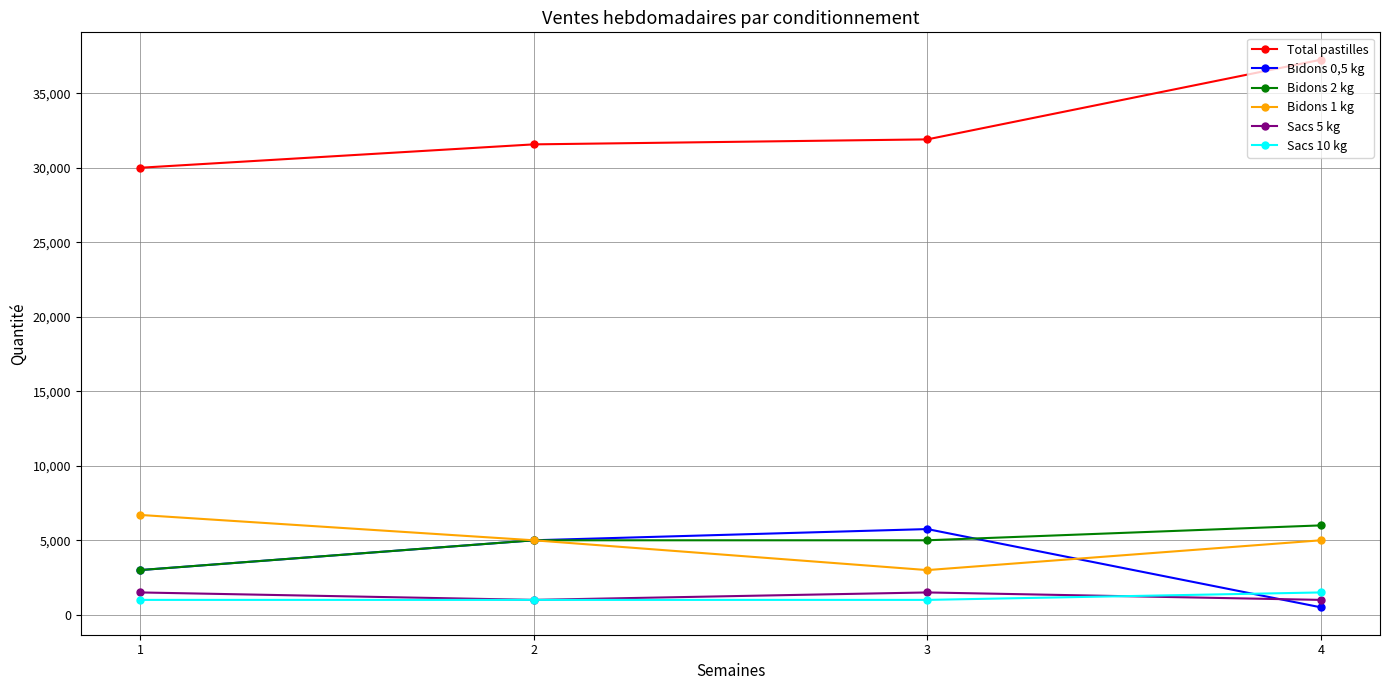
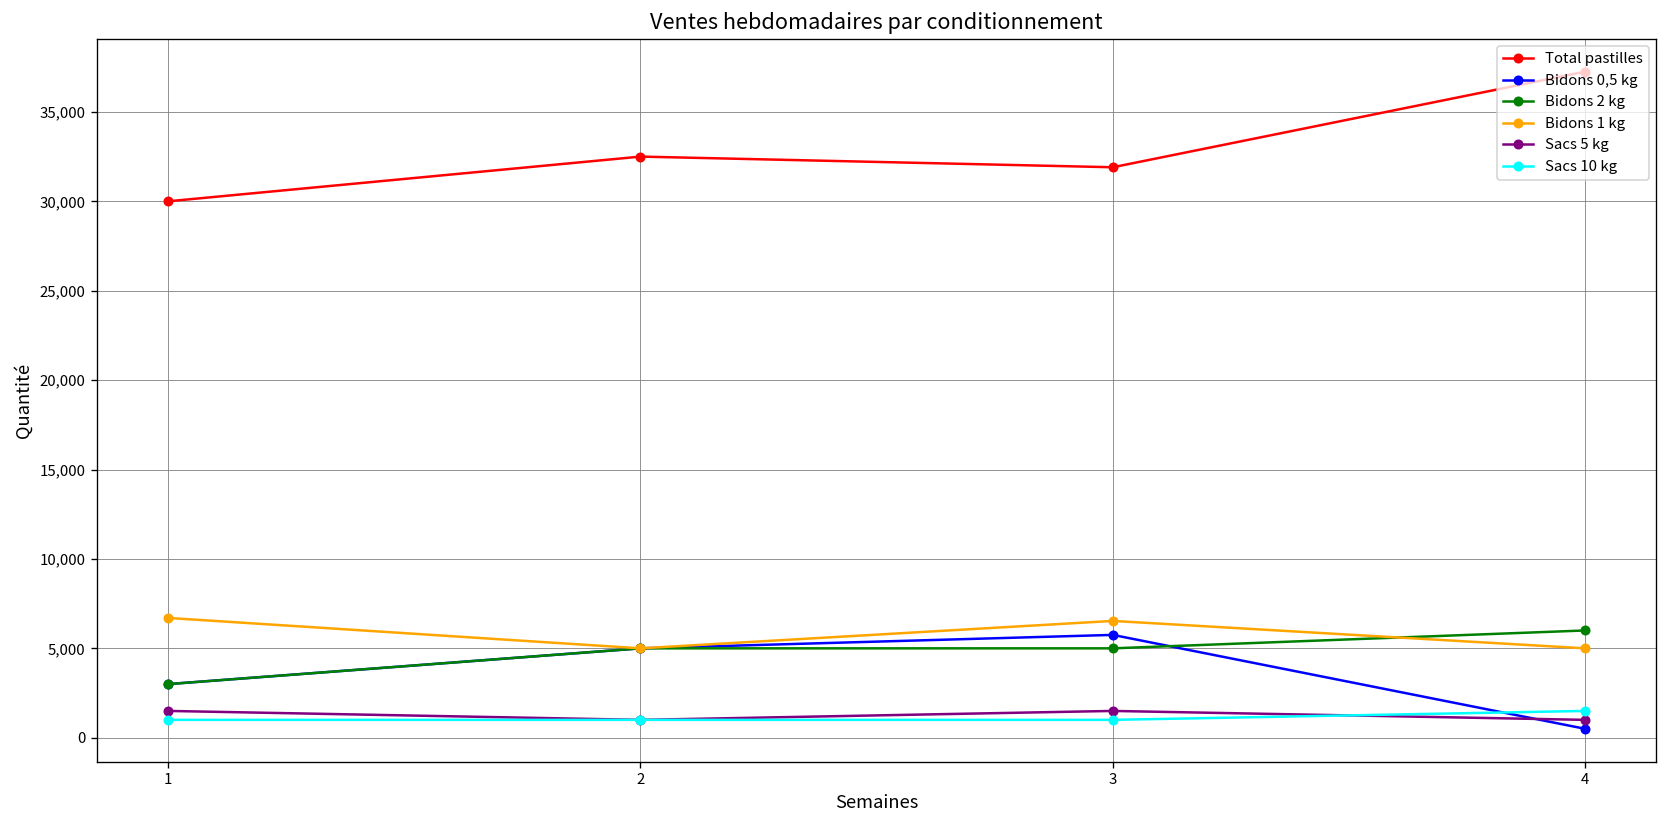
Total pastilles, 2: 31,600 -> 32,500
Bidons 1 kg, 3: 3,000 -> 6,500
